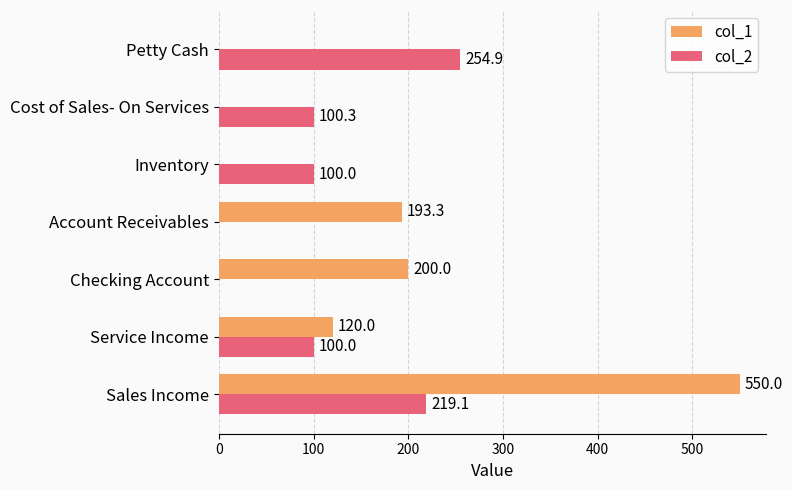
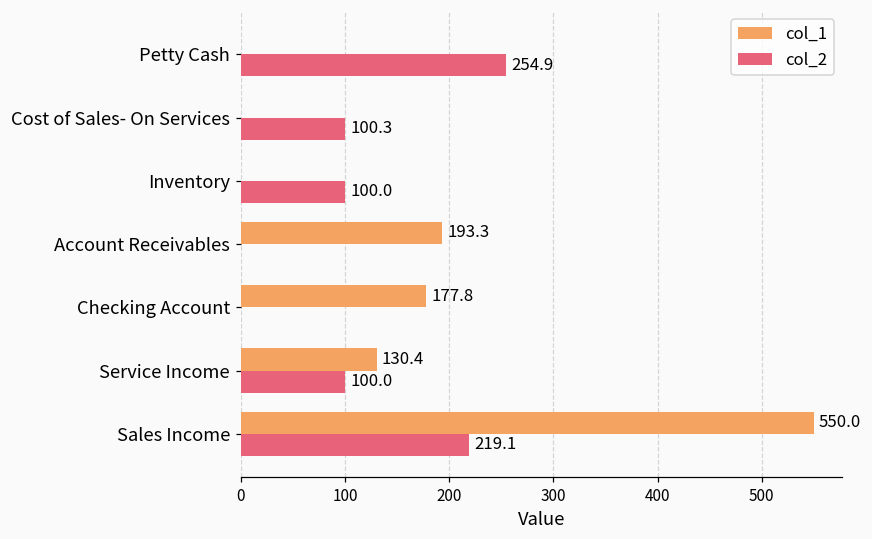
col_1, Checking Account: 200.0 -> 177.8
col_1, Service Income: 120.0 -> 130.4
